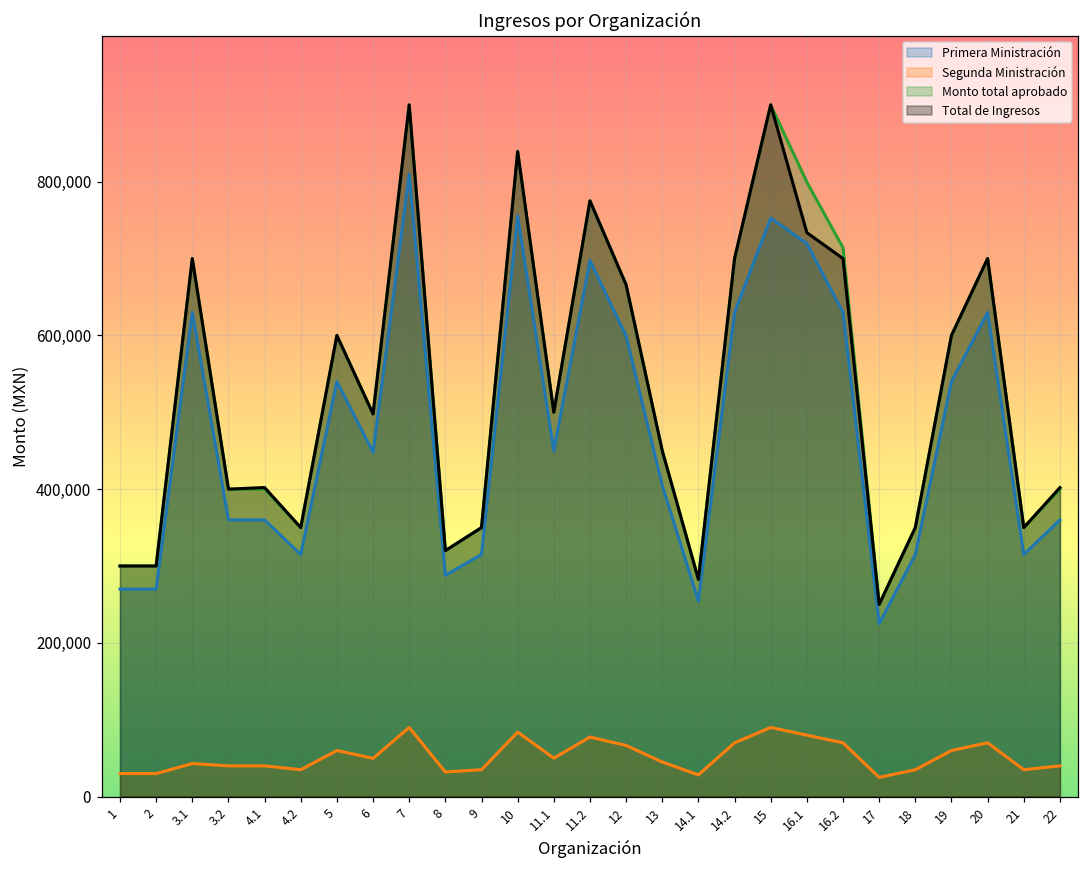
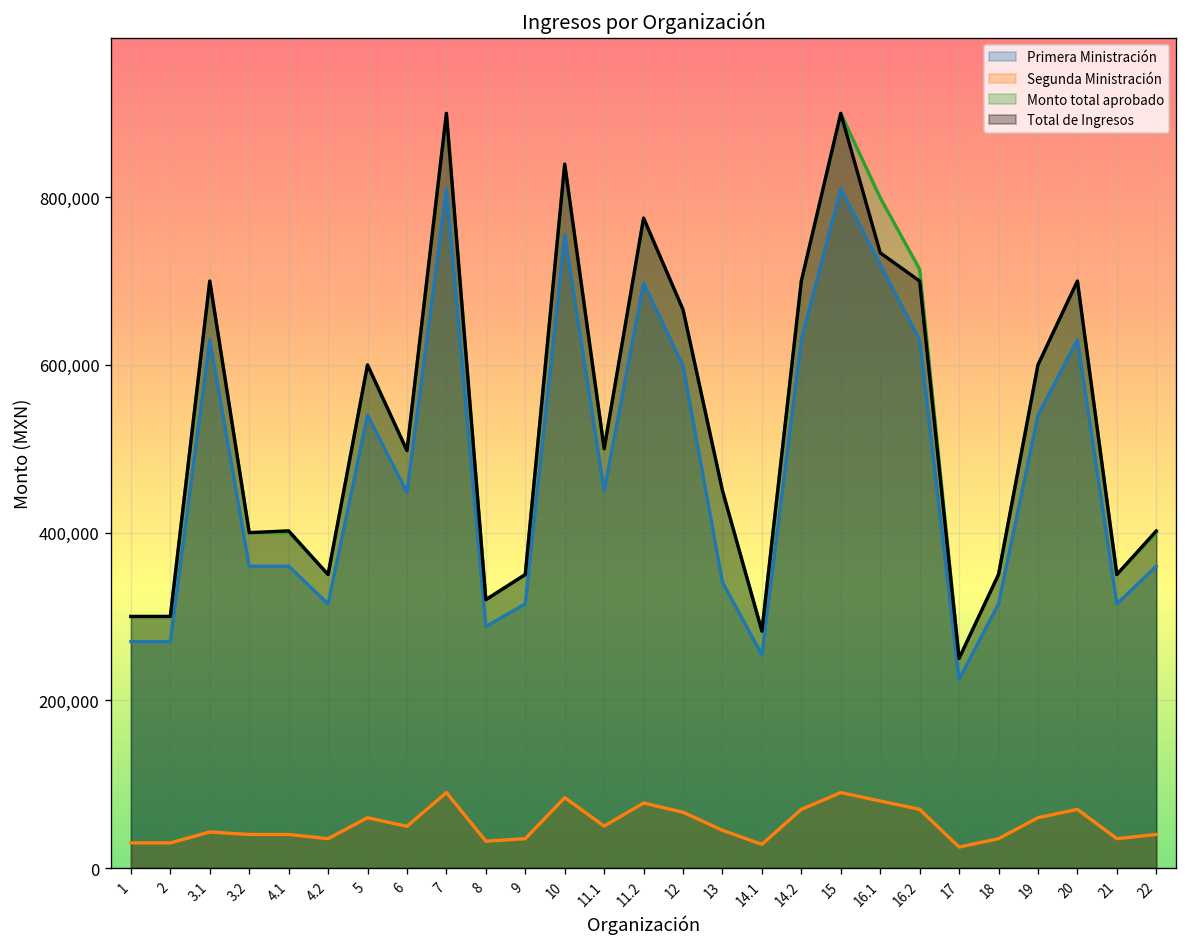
Primera Ministración, 13: 410,000 -> 340,000
Primera Ministración, 15: 750,000 -> 810,000
